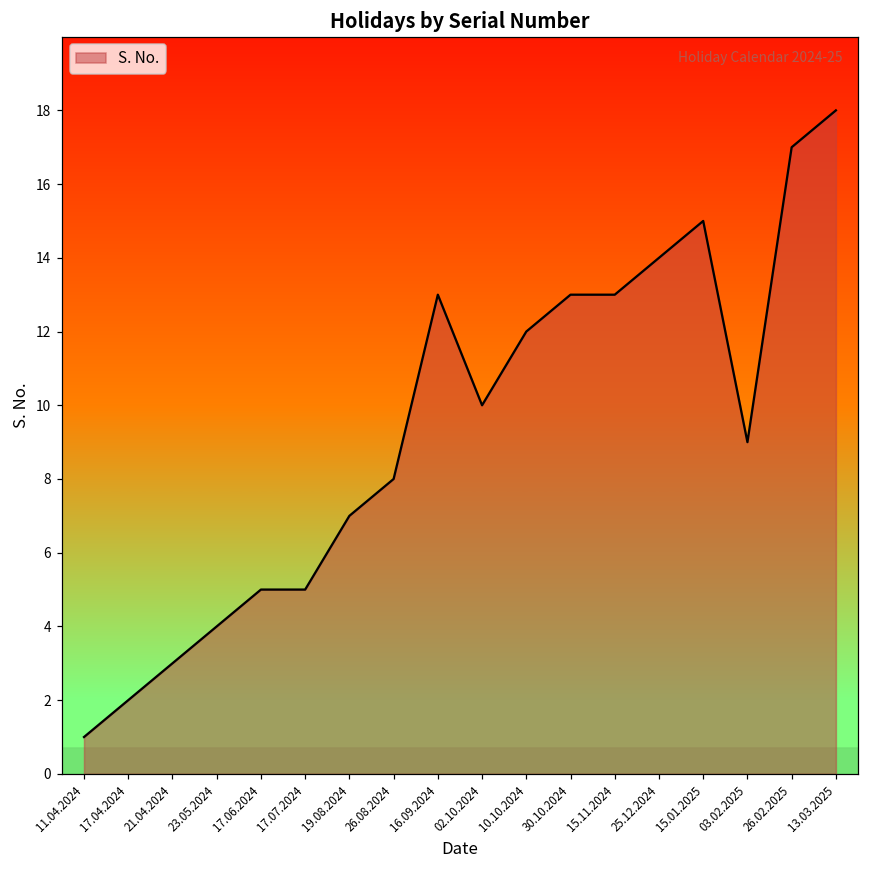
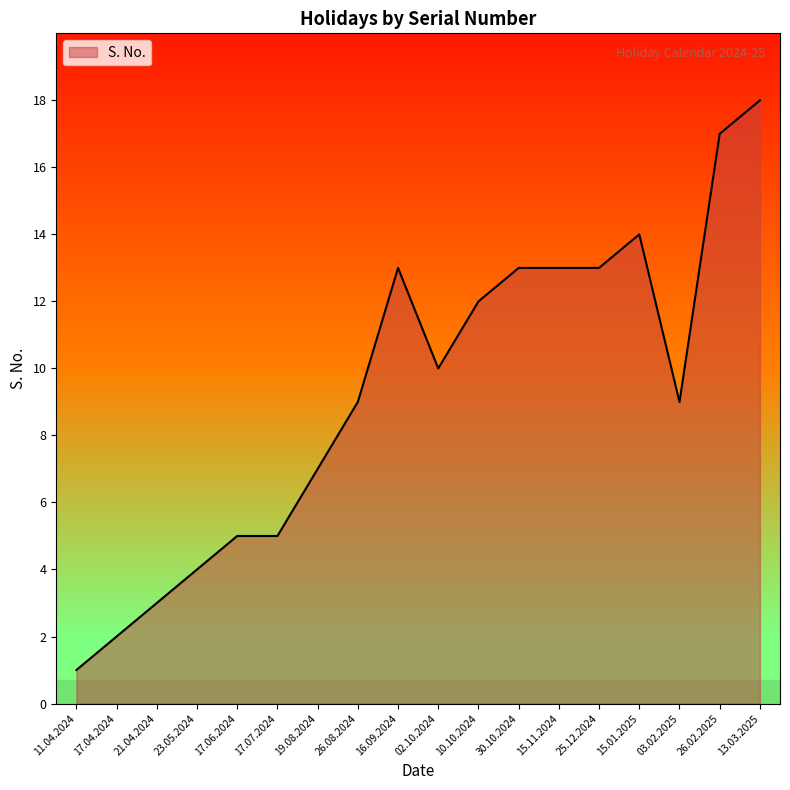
26.08.2024: 8 -> 9
25.12.2024: 14 -> 13
15.01.2025: 15 -> 14
